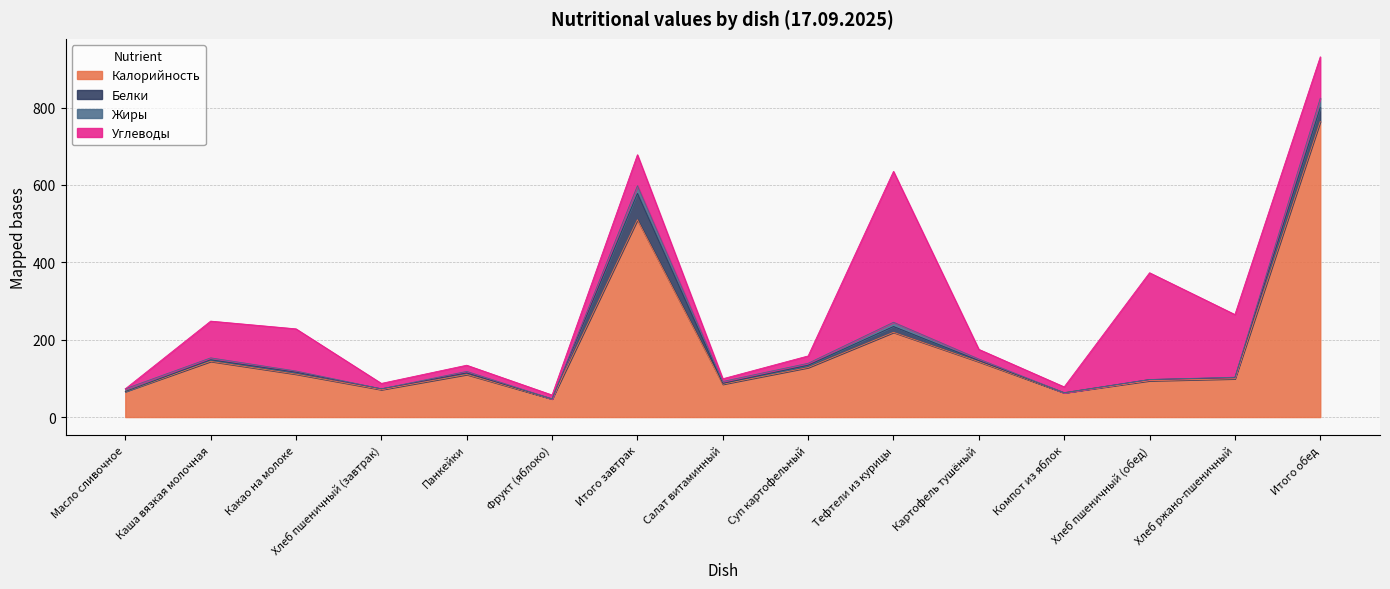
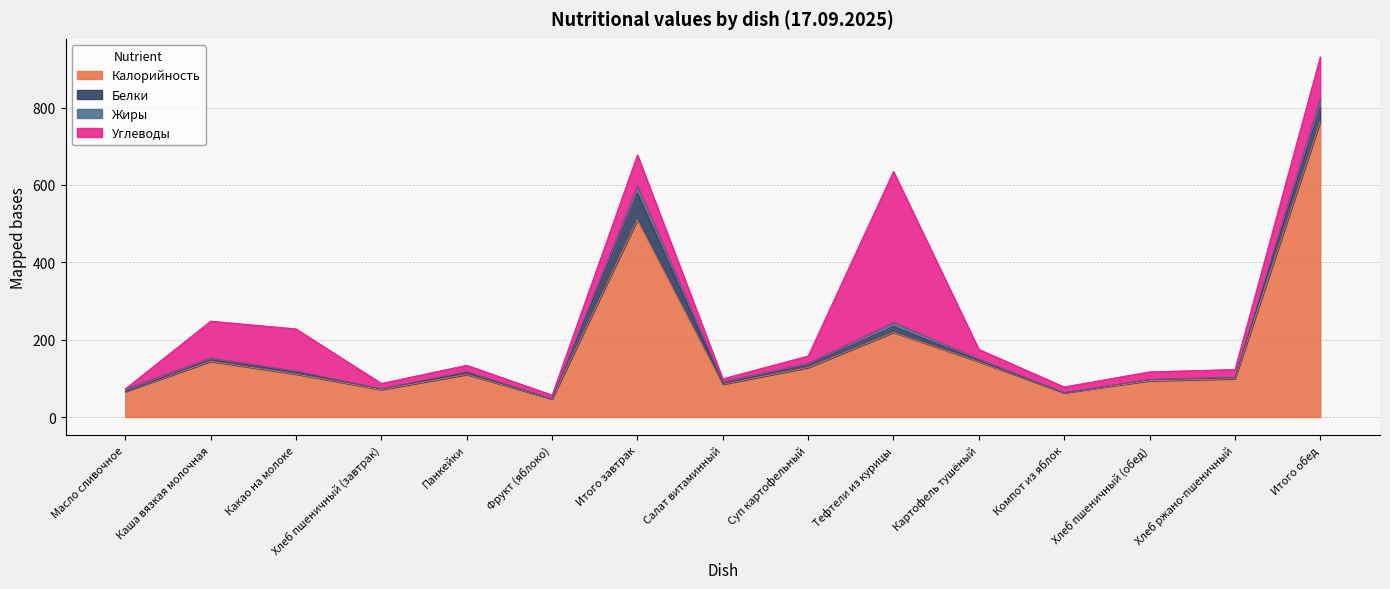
Углеводы, Хлеб пшеничный (обед): 280 -> 20
Углеводы, Хлеб ржано-пшеничный: 160 -> 20
